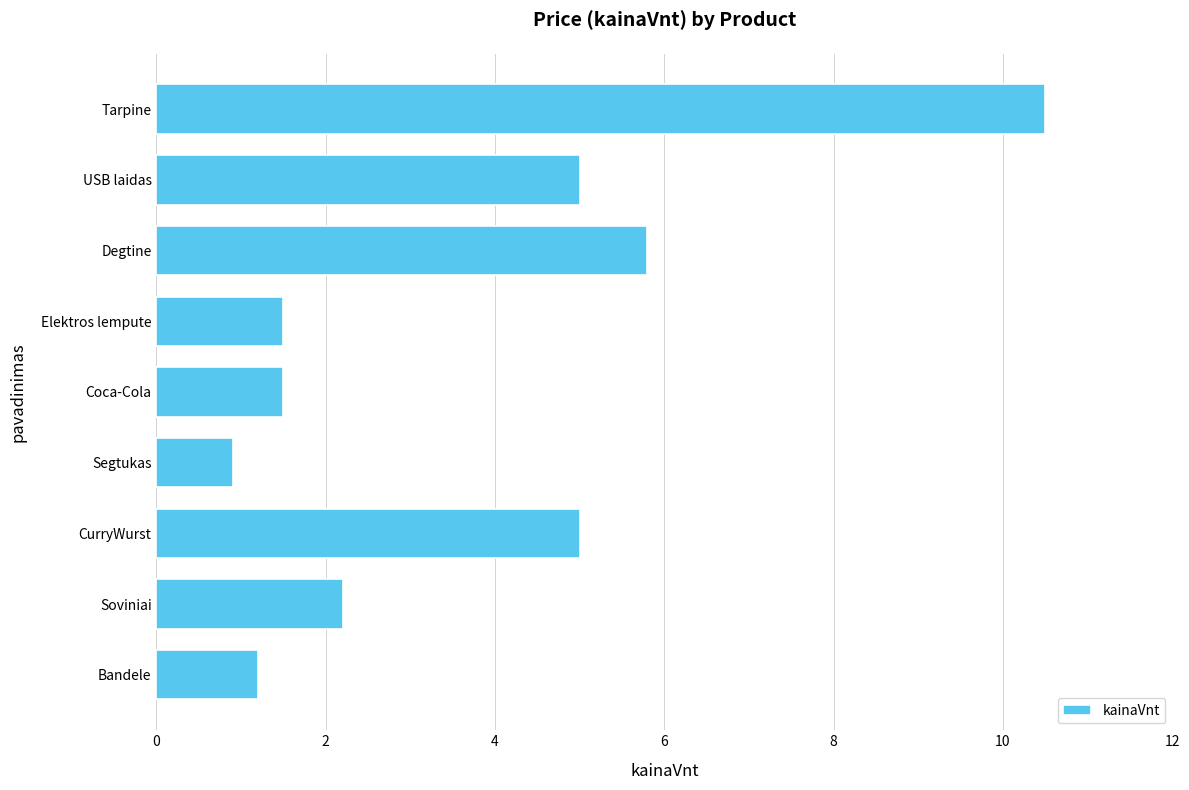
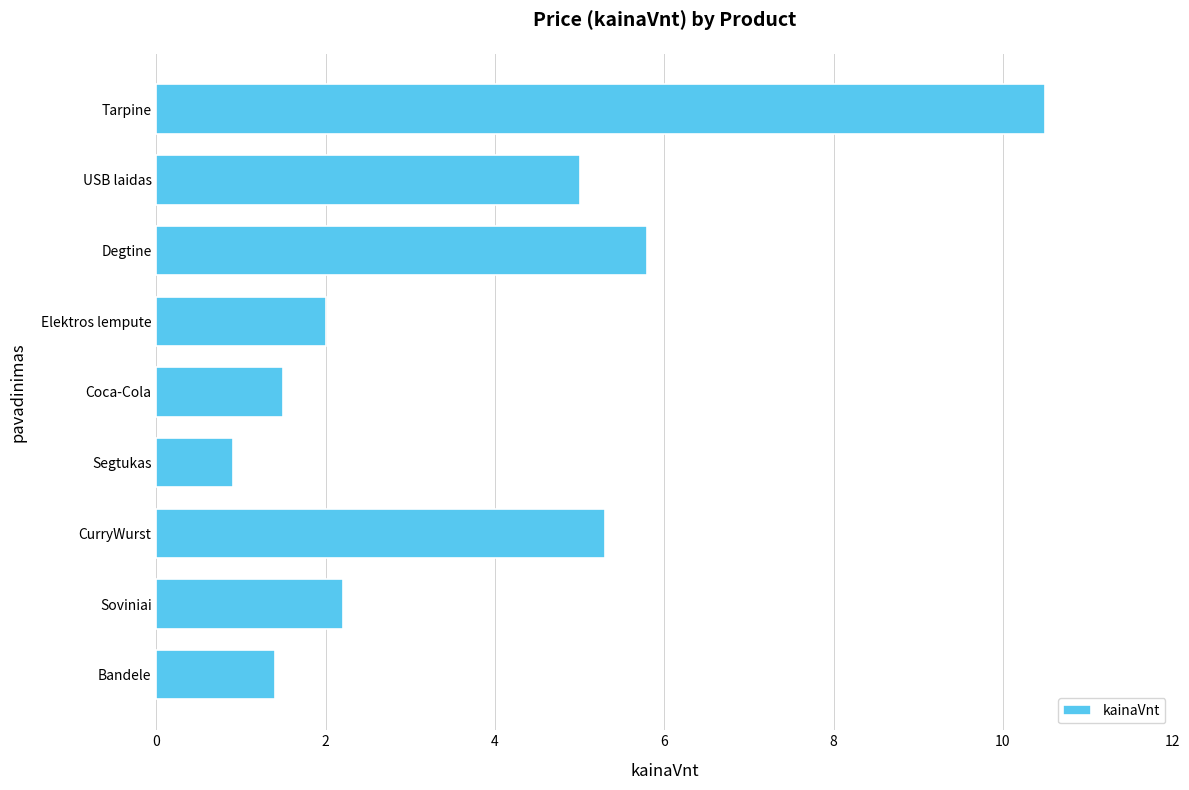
Elektros lempute: 1.5 -> 2.0
CurryWurst: 5.0 -> 5.3
Bandele: 1.2 -> 1.4
